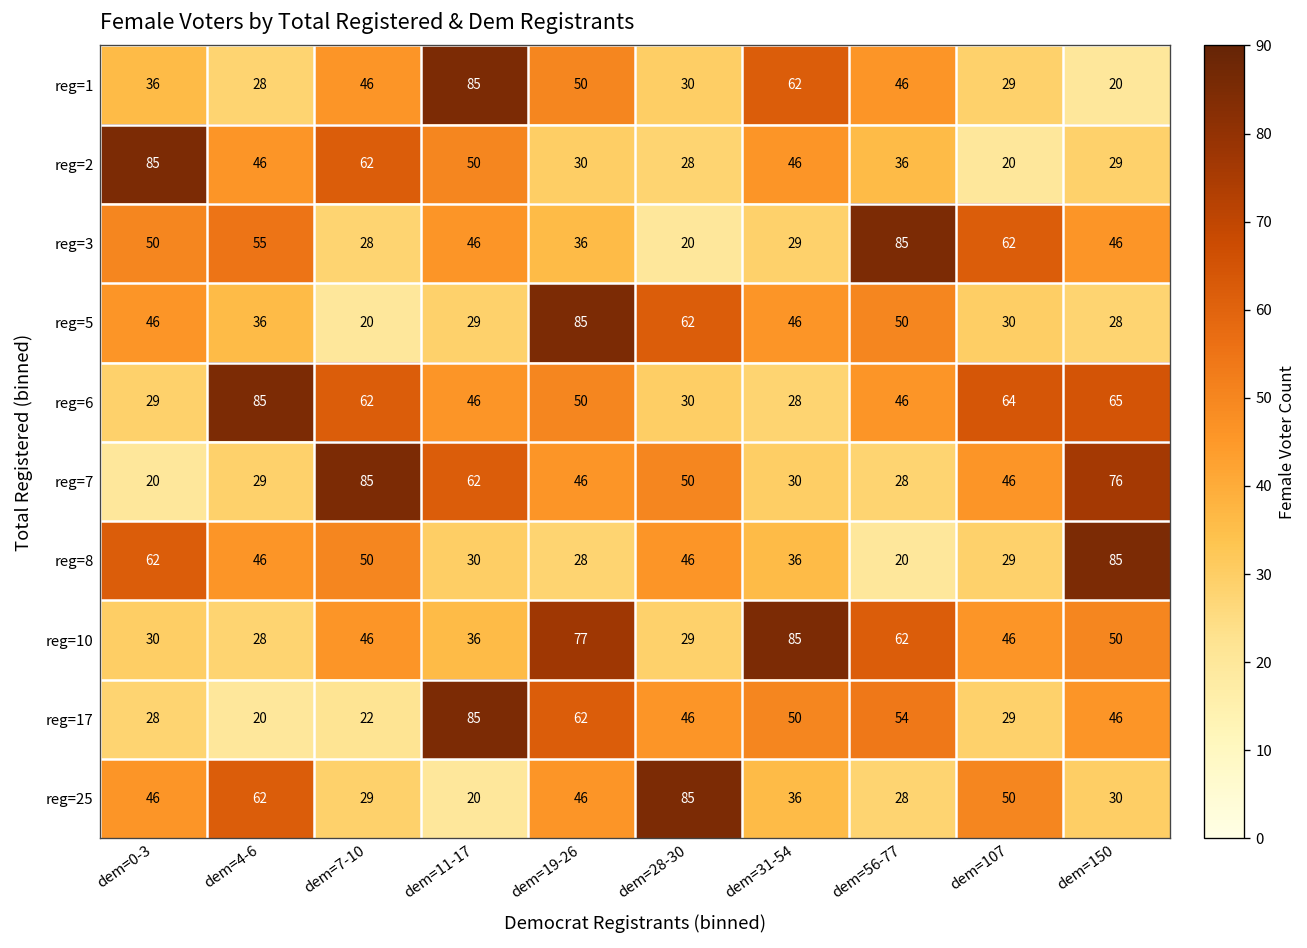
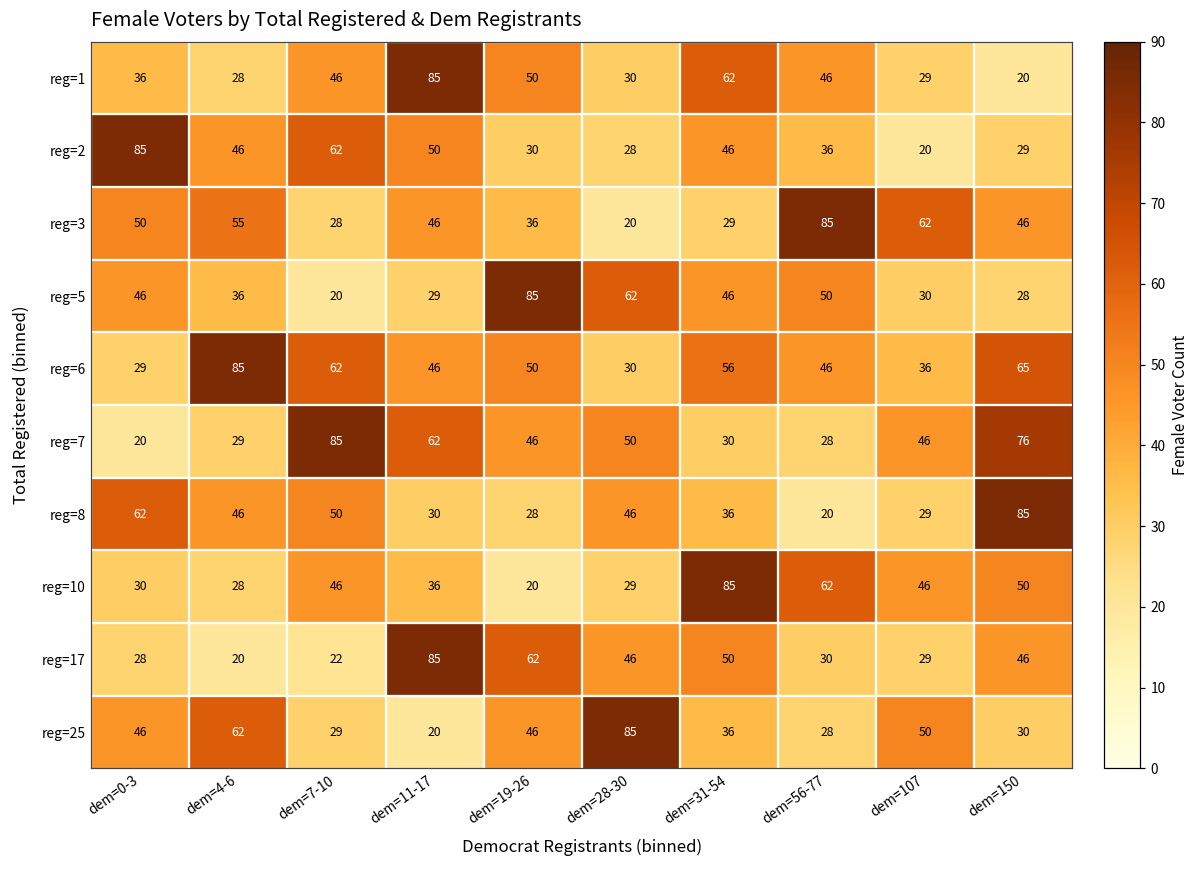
reg=6, dem=31-54: 28 -> 56
reg=6, dem=107: 64 -> 36
reg=10, dem=19-26: 77 -> 20
reg=17, dem=56-77: 54 -> 30
